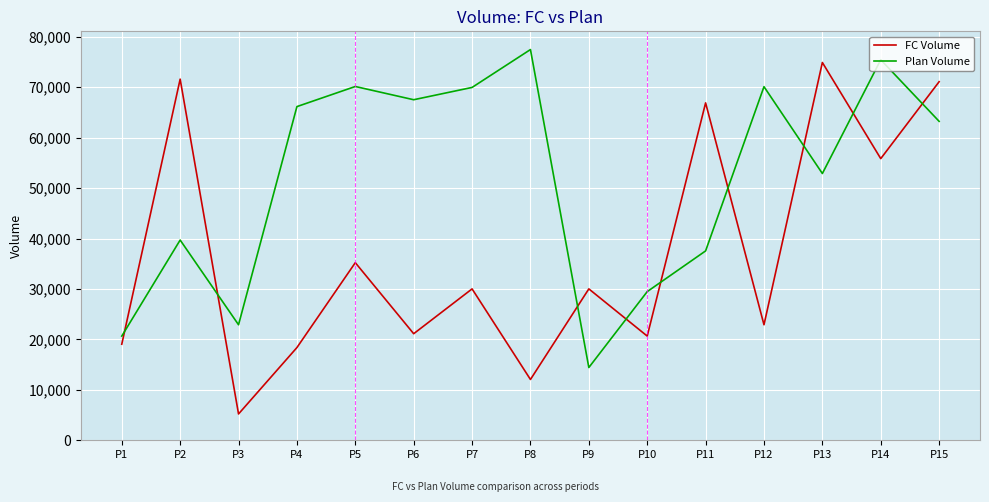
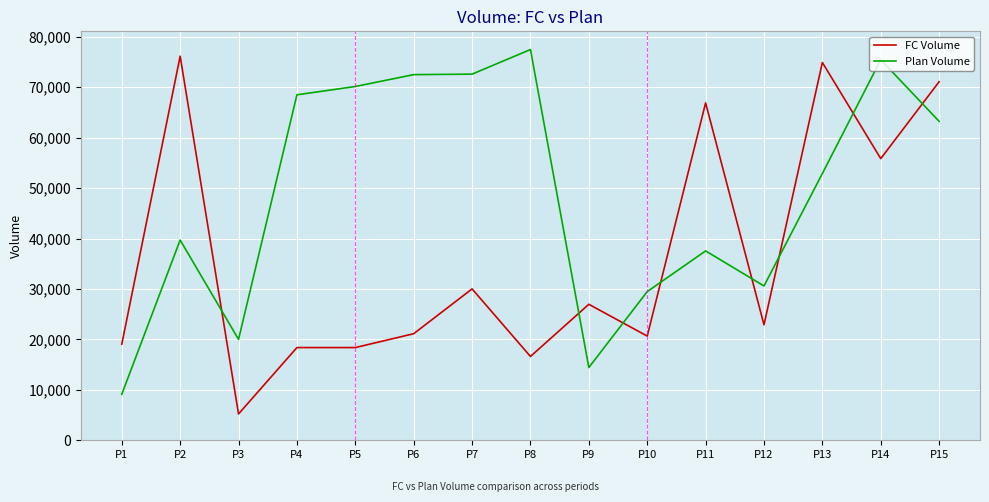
Plan Volume, P1: 21,000 -> 9,000
FC Volume, P2: 72,000 -> 76,000
Plan Volume, P3: 23,000 -> 20,000
Plan Volume, P4: 66,000 -> 69,000
FC Volume, P5: 35,000 -> 18,000
Plan Volume, P6: 68,000 -> 73,000
Plan Volume, P7: 70,000 -> 73,000
FC Volume, P8: 12,000 -> 17,000
FC Volume, P9: 30,000 -> 27,000
Plan Volume, P12: 70,000 -> 31,000
